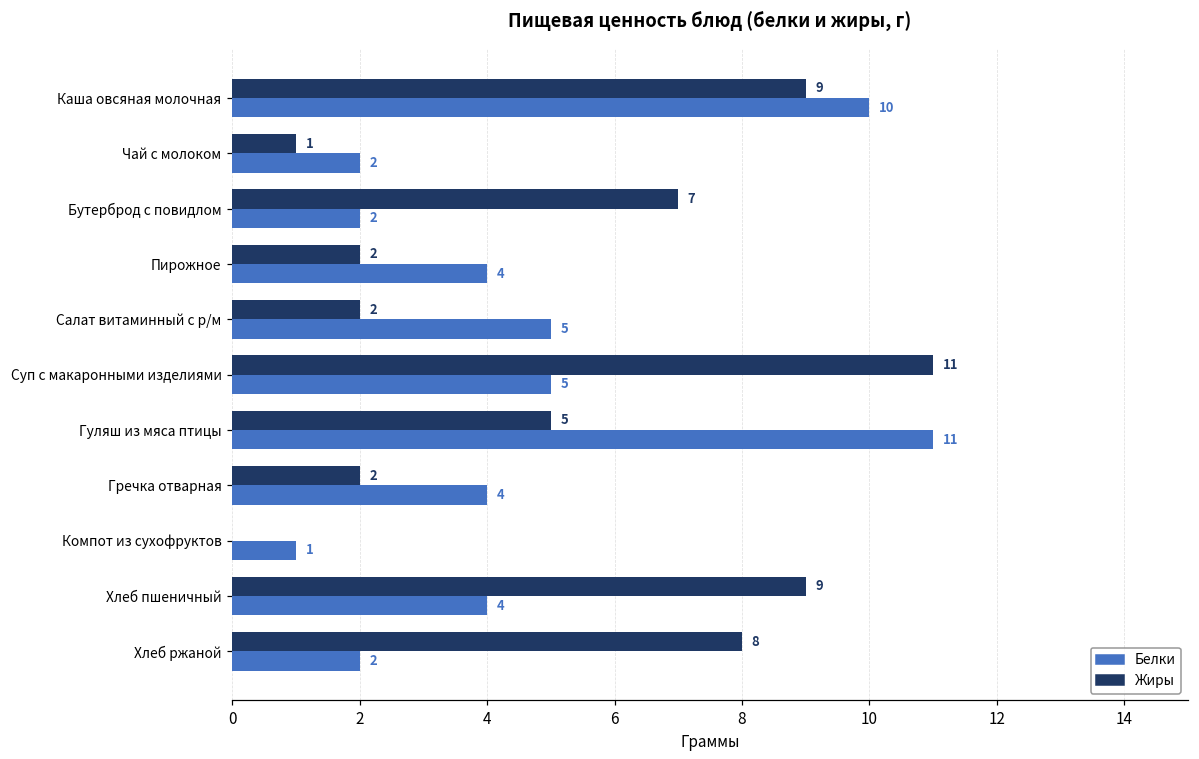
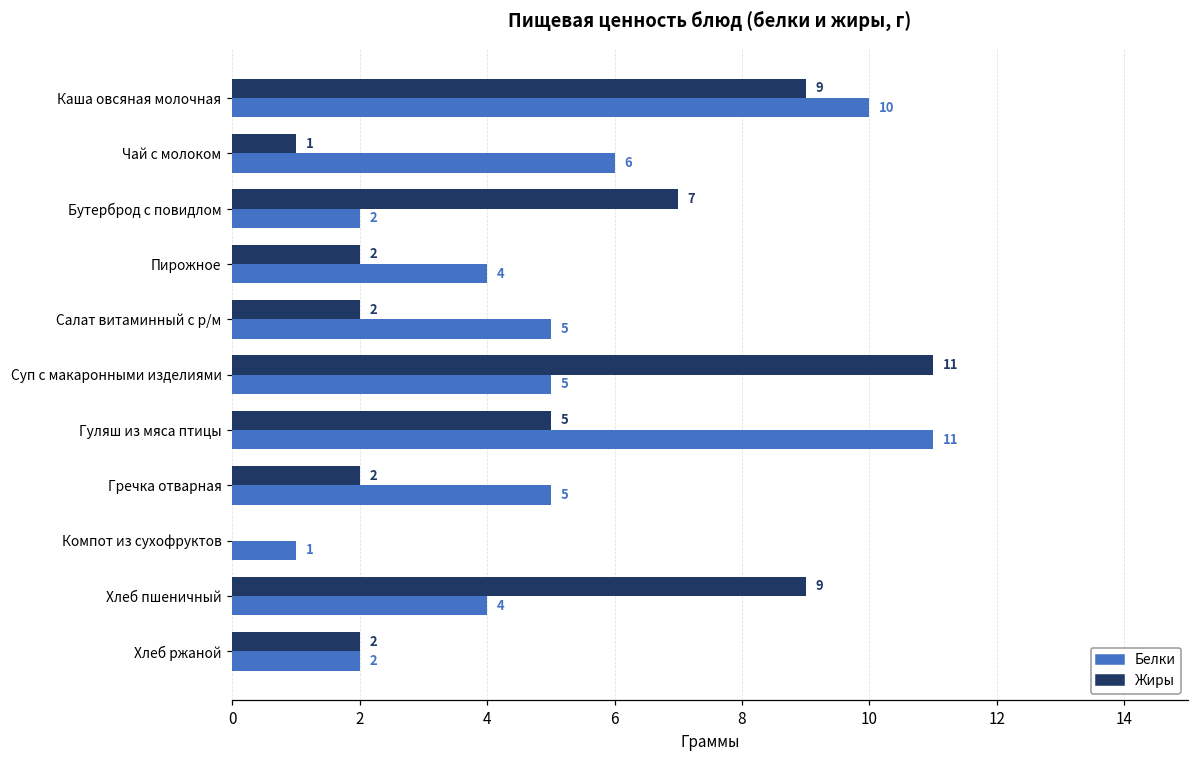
Белки, Чай с молоком: 2 -> 6
Белки, Гречка отварная: 4 -> 5
Жиры, Хлеб ржаной: 8 -> 2
